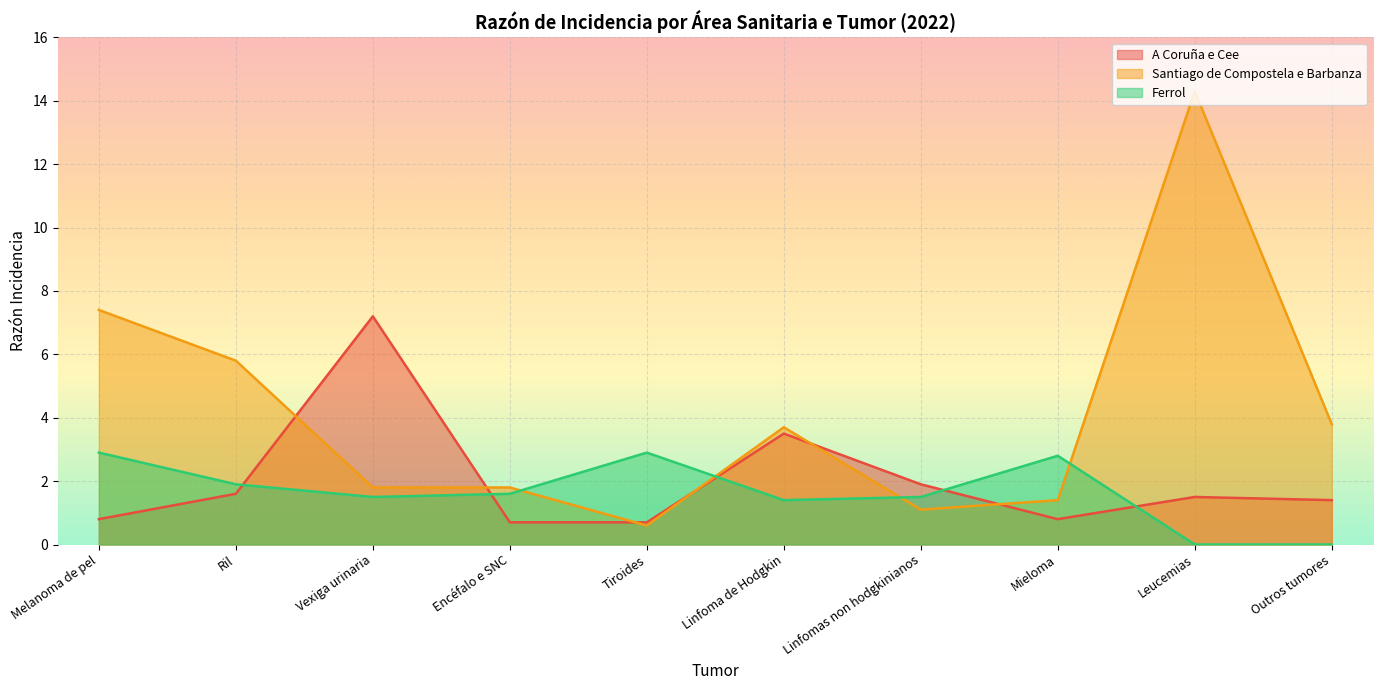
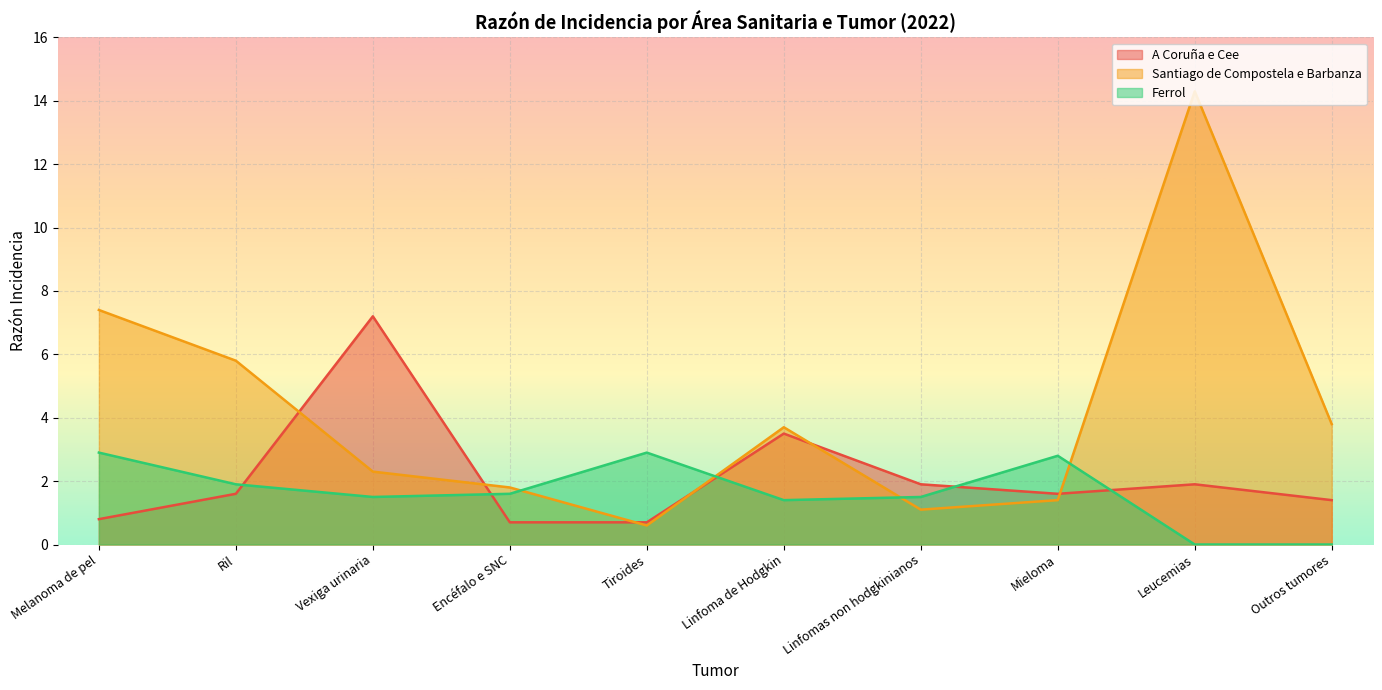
Santiago de Compostela e Barbanza, Vexiga urinaria: 1.8 -> 2.3
A Coruña e Cee, Mieloma: 0.8 -> 1.6
A Coruña e Cee, Leucemias: 1.5 -> 1.9
